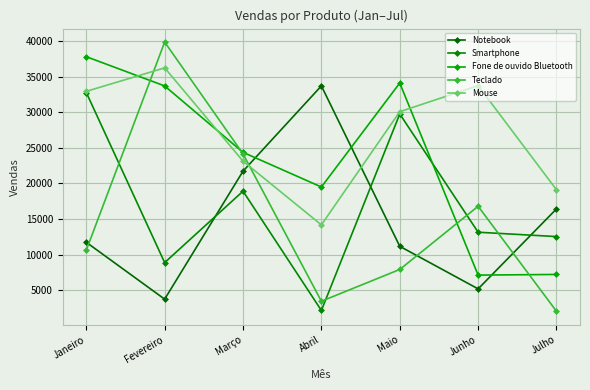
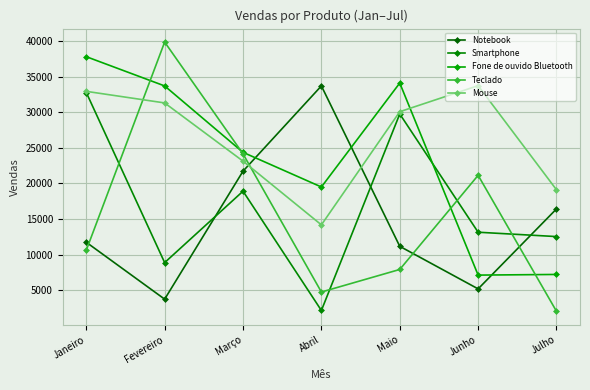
Mouse, Fevereiro: 36000 -> 31000
Teclado, Abril: 3000 -> 5000
Teclado, Junho: 17000 -> 21000
